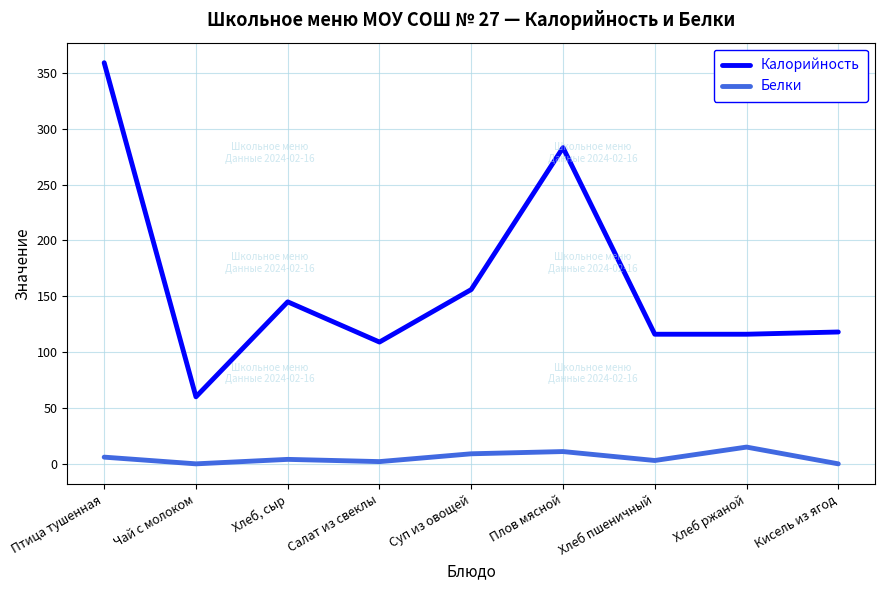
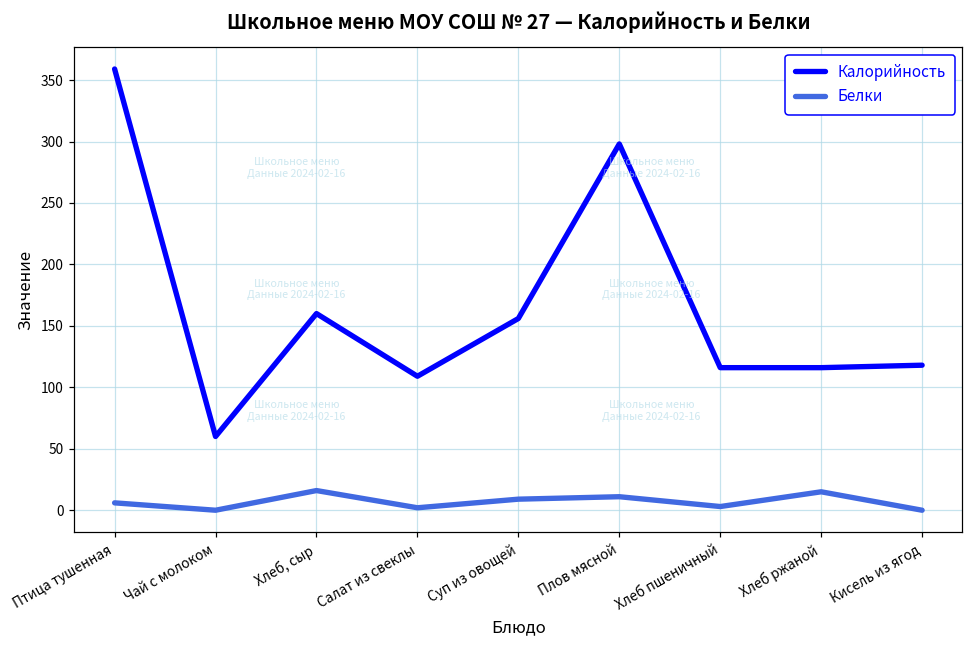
Калорийность, Хлеб, сыр: 145 -> 160
Белки, Хлеб, сыр: 4 -> 16
Калорийность, Плов мясной: 283 -> 298
